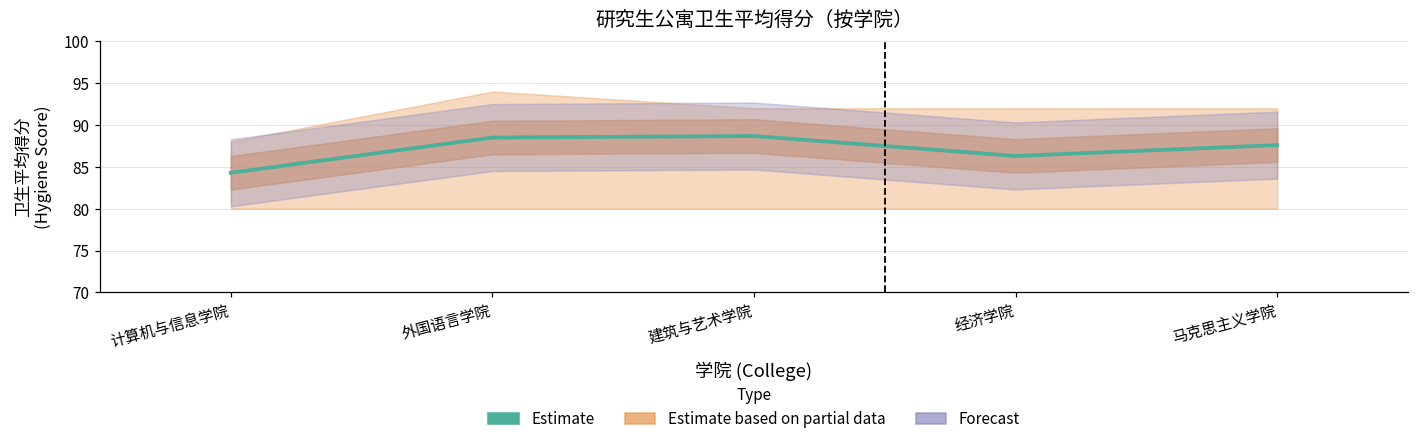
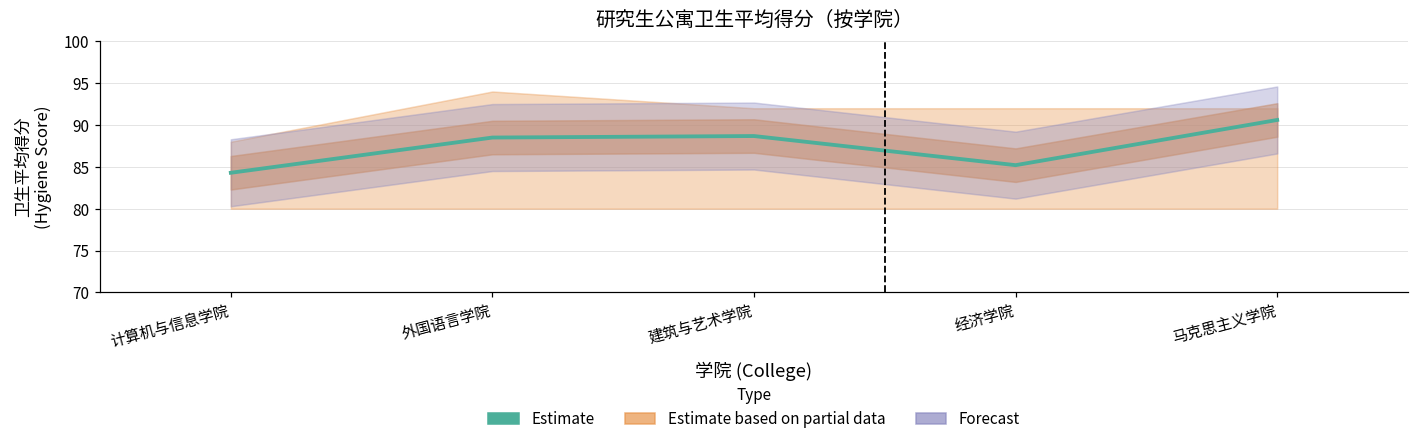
Estimate, 经济学院: 86 -> 85
Estimate, 马克思主义学院: 88 -> 91
